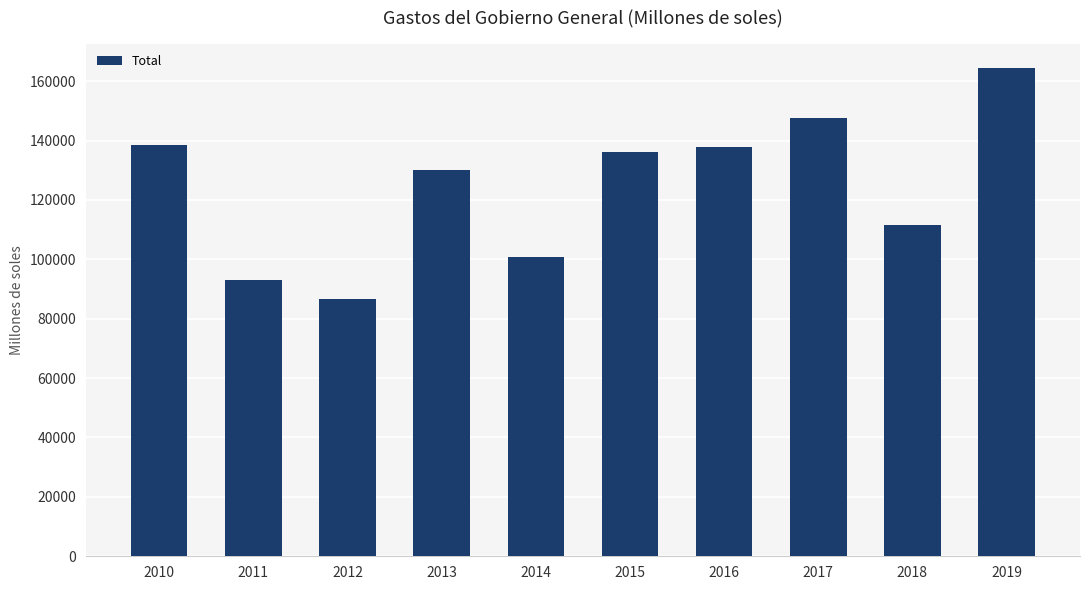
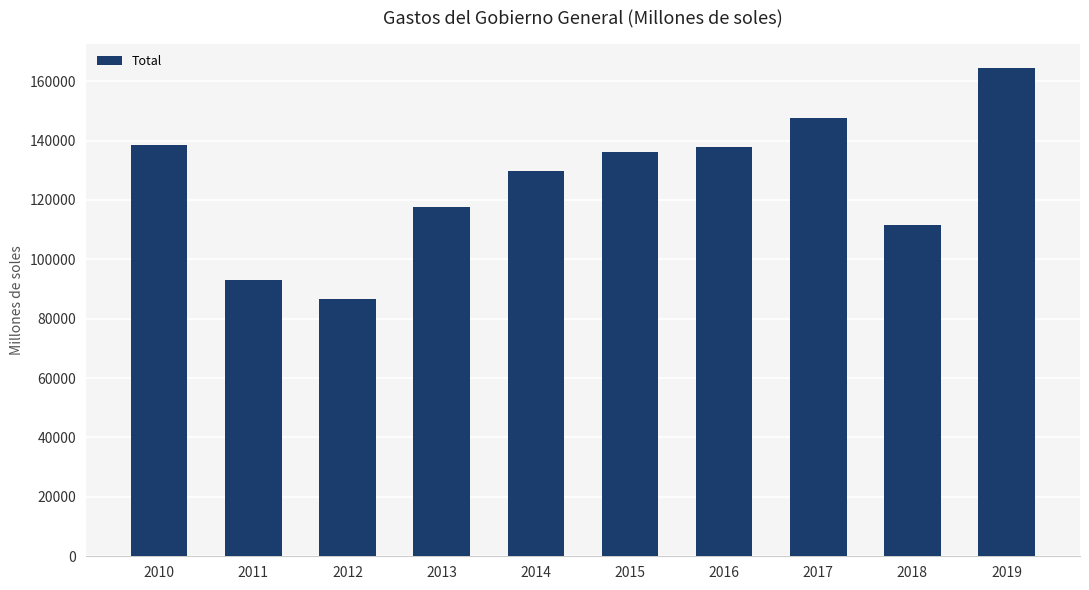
2013: 130000 -> 118000
2014: 101000 -> 130000
